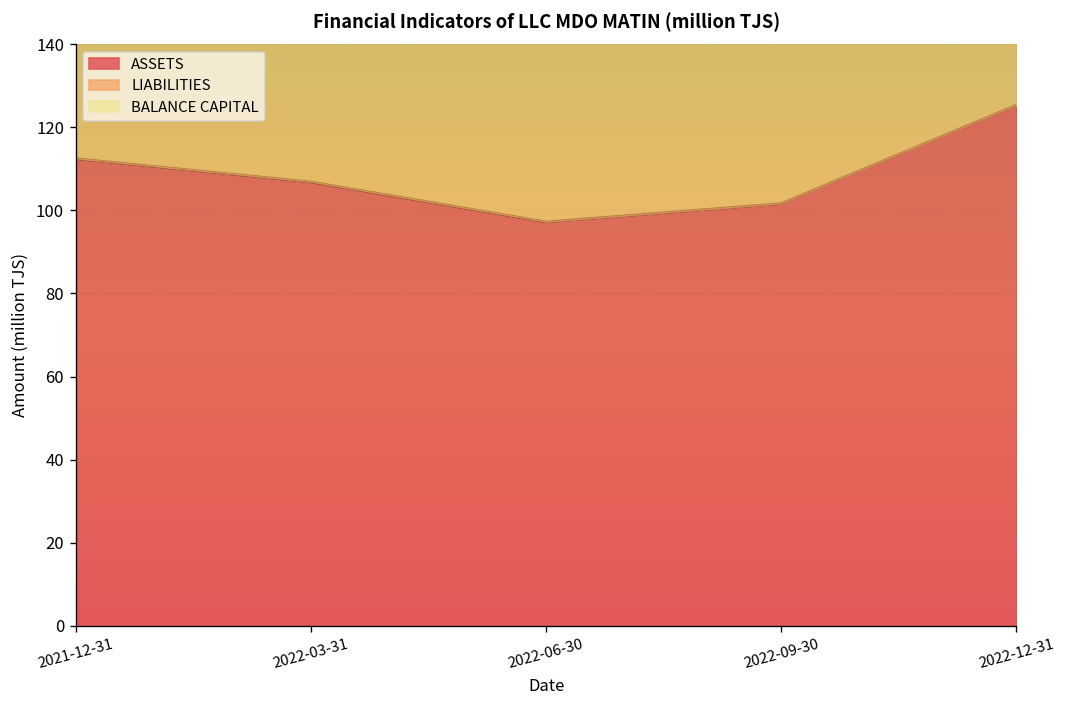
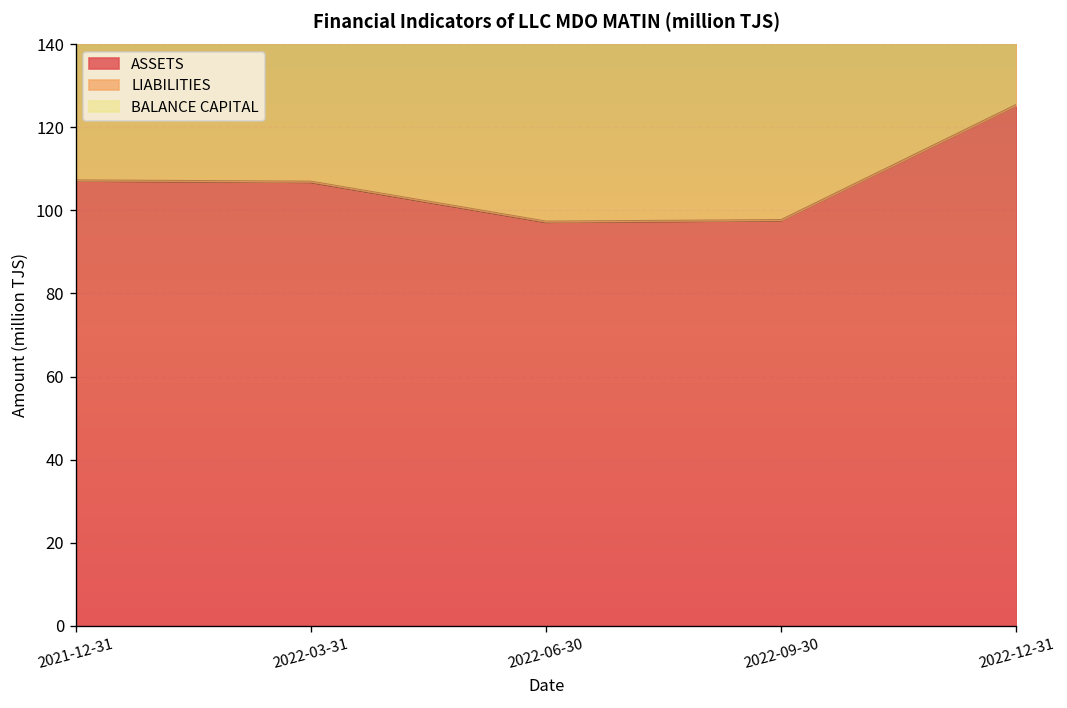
ASSETS, 2021-12-31: 112 -> 107
ASSETS, 2022-09-30: 102 -> 98
